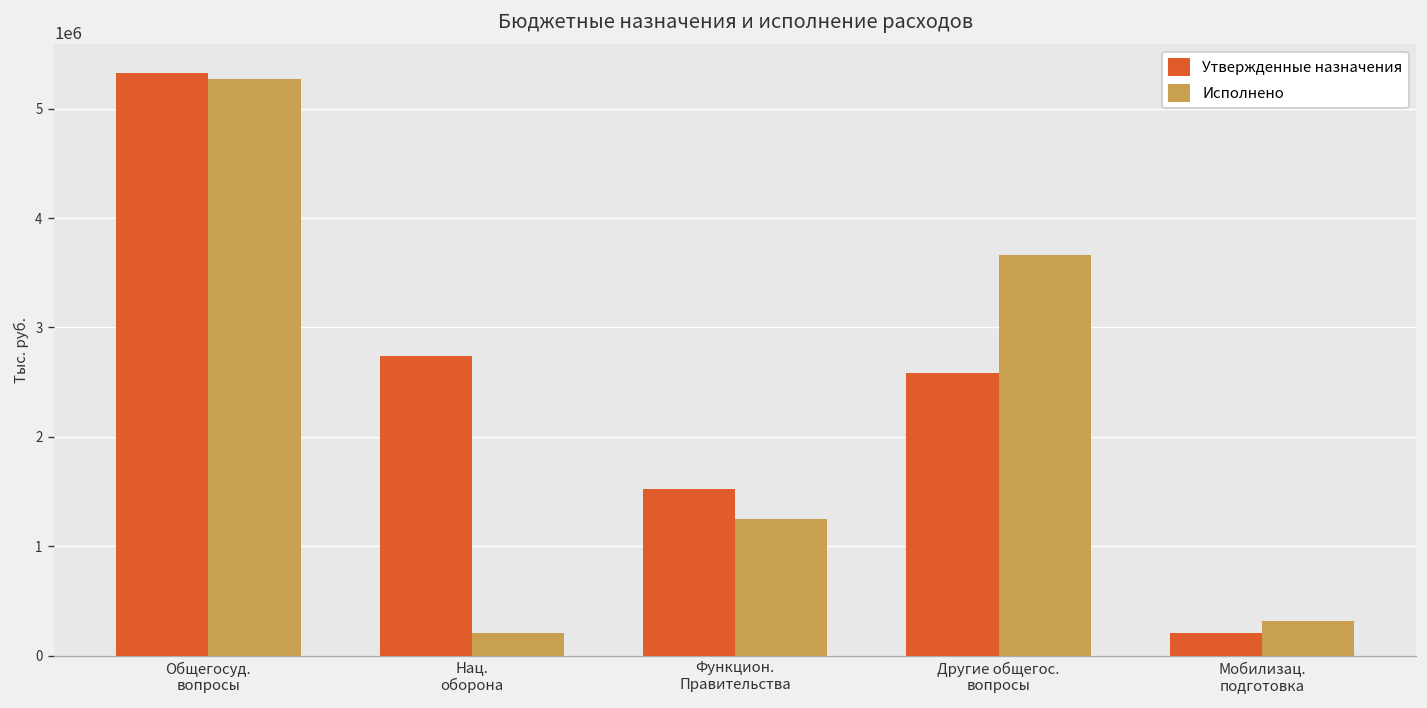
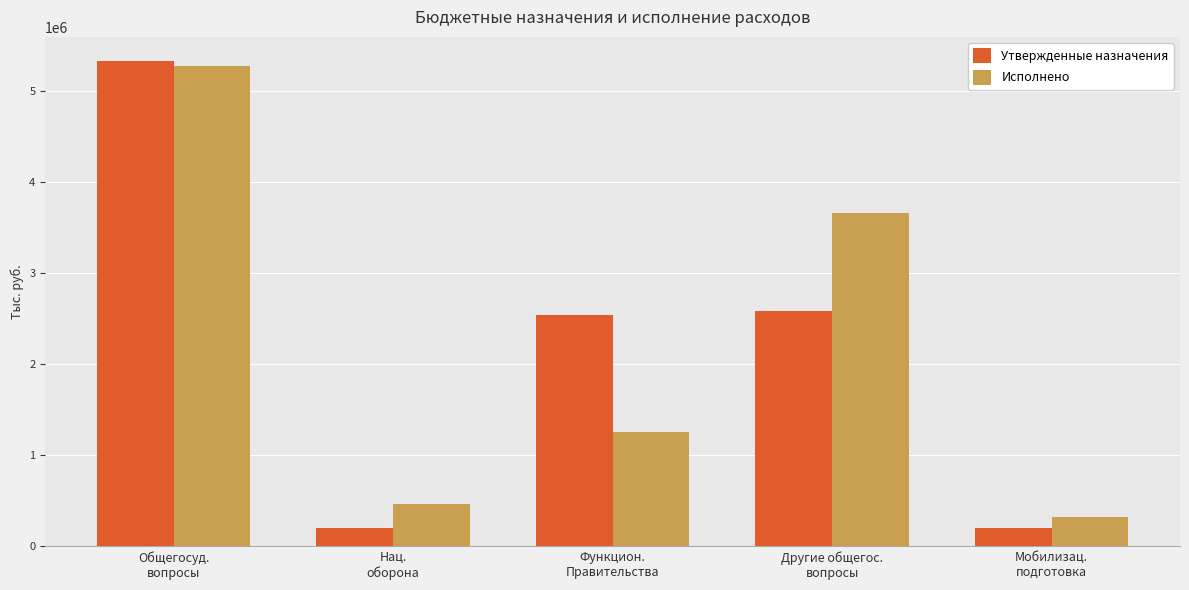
Утвержденные назначения, Нац. оборона: 2700000 -> 200000
Исполнено, Нац. оборона: 200000 -> 500000
Утвержденные назначения, Функцион. Правительства: 1500000 -> 2500000
